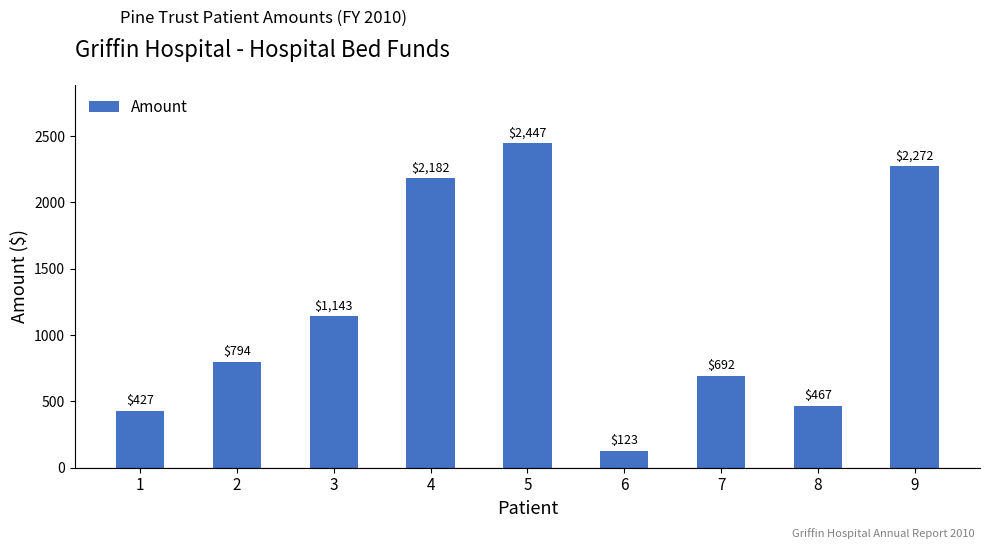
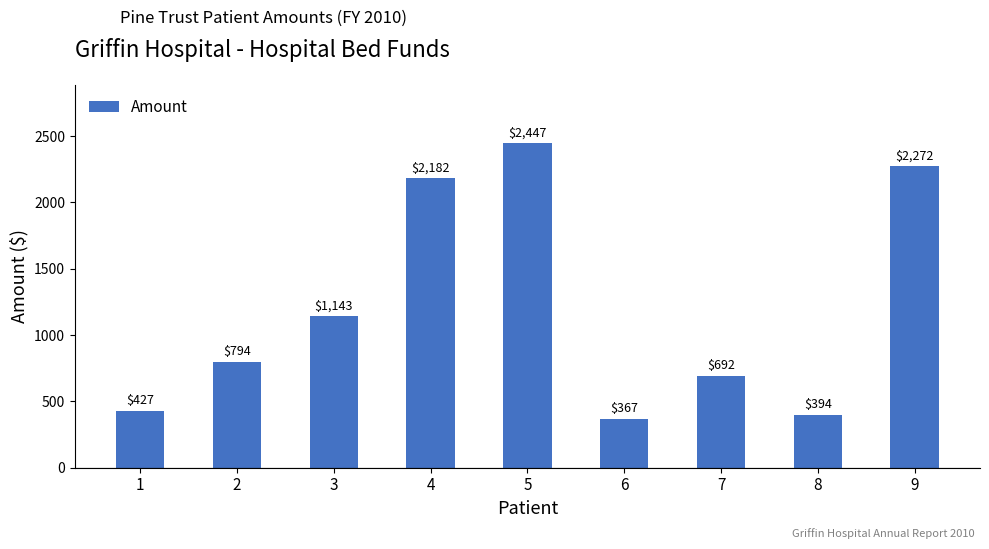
6: $123 -> $367
8: $467 -> $394
